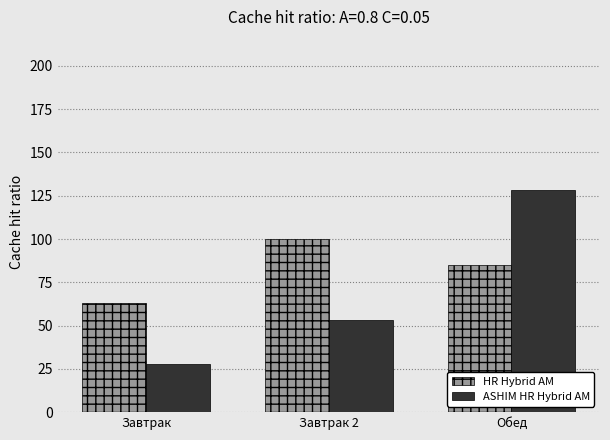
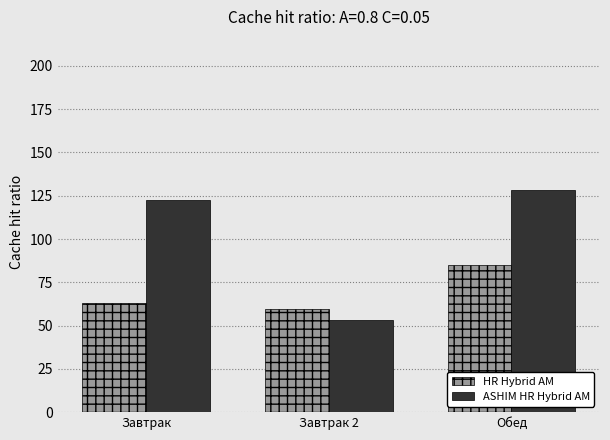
ASHIM HR Hybrid AM, Завтрак: 28 -> 123
HR Hybrid AM, Завтрак 2: 100 -> 60
